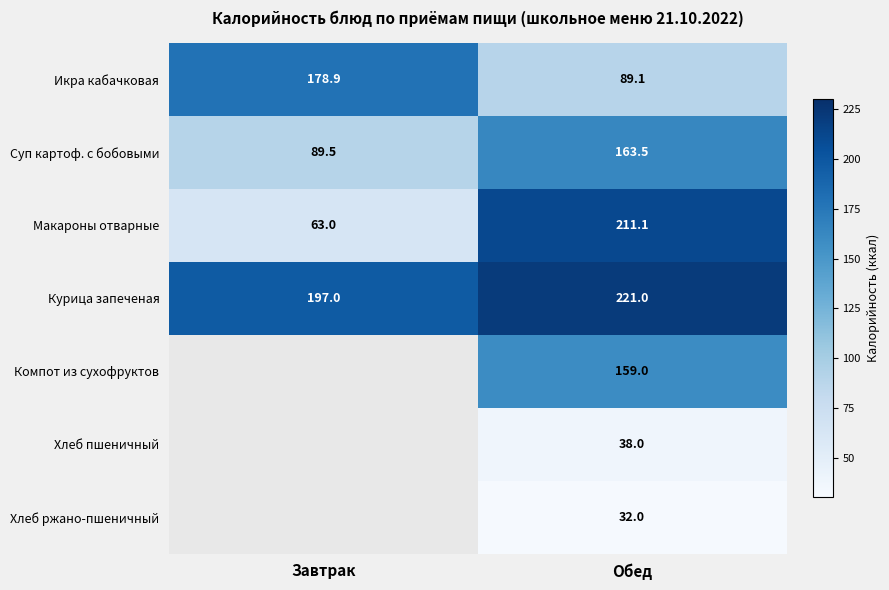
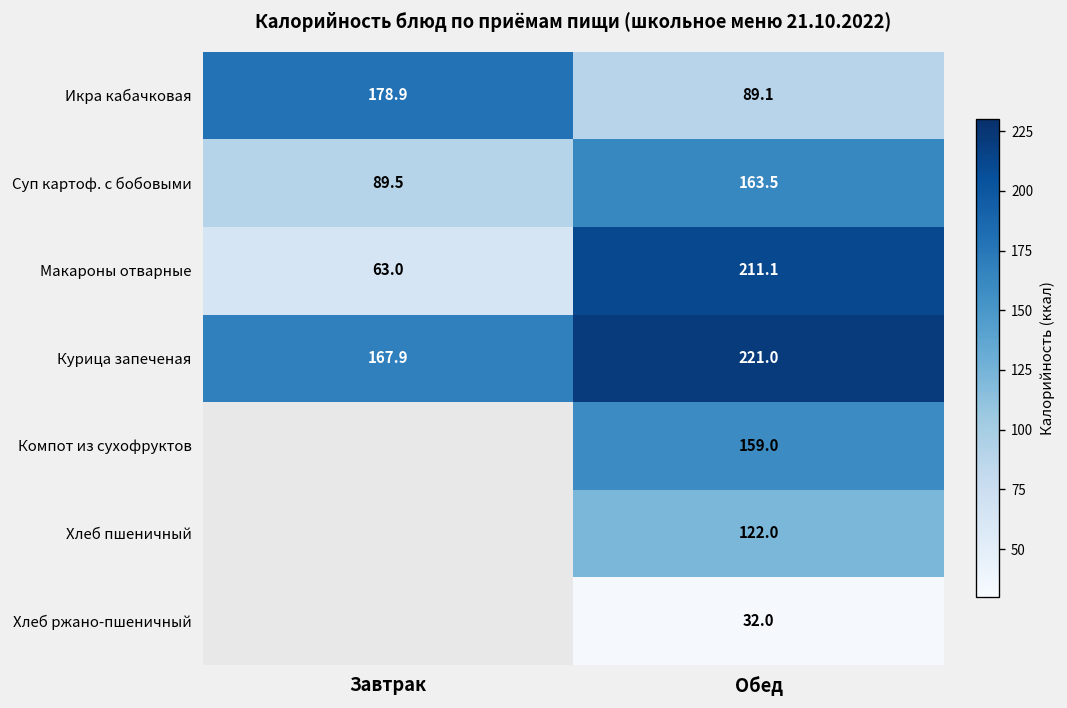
Курица запеченая, Завтрак: 197.0 -> 167.9
Хлеб пшеничный, Обед: 38.0 -> 122.0
